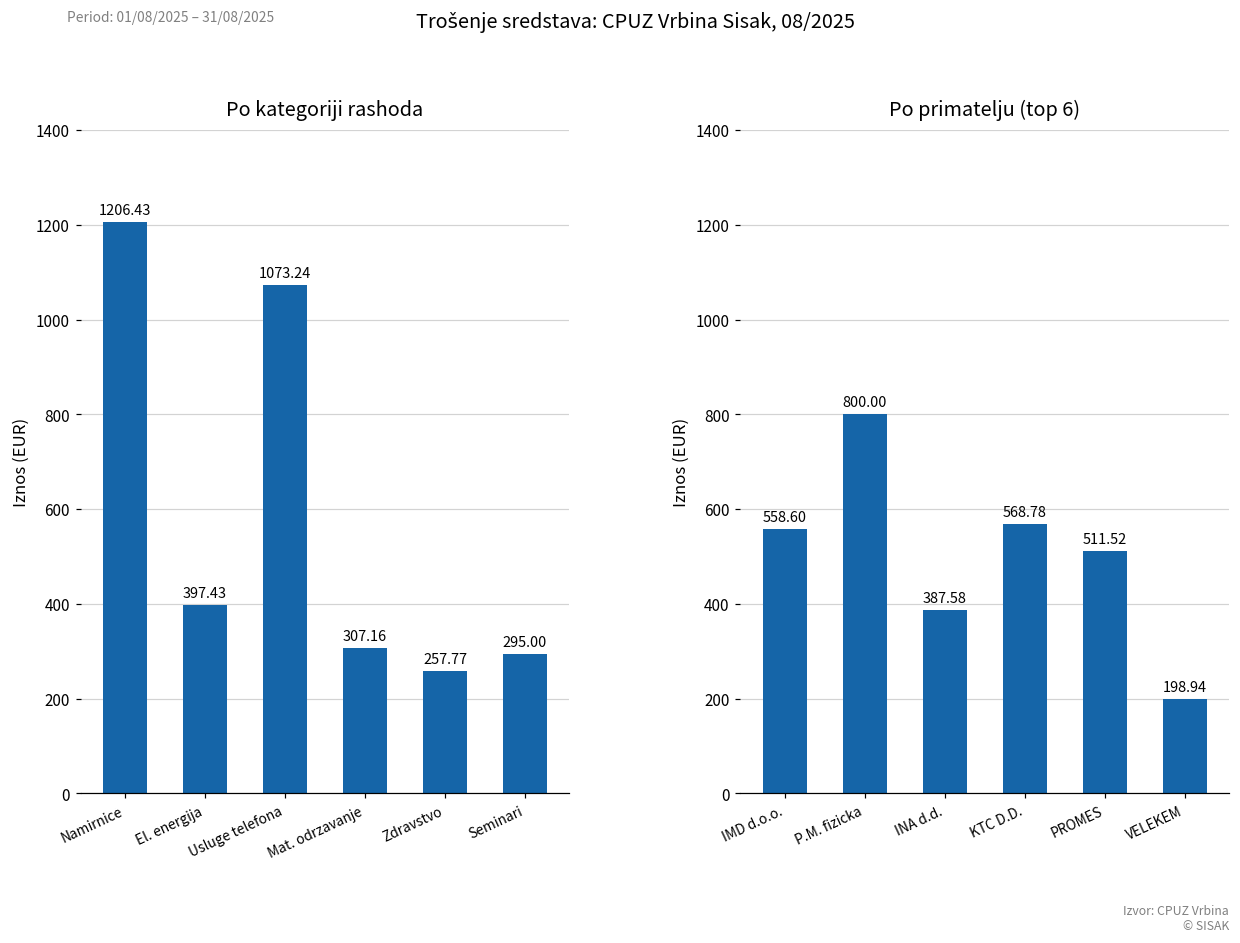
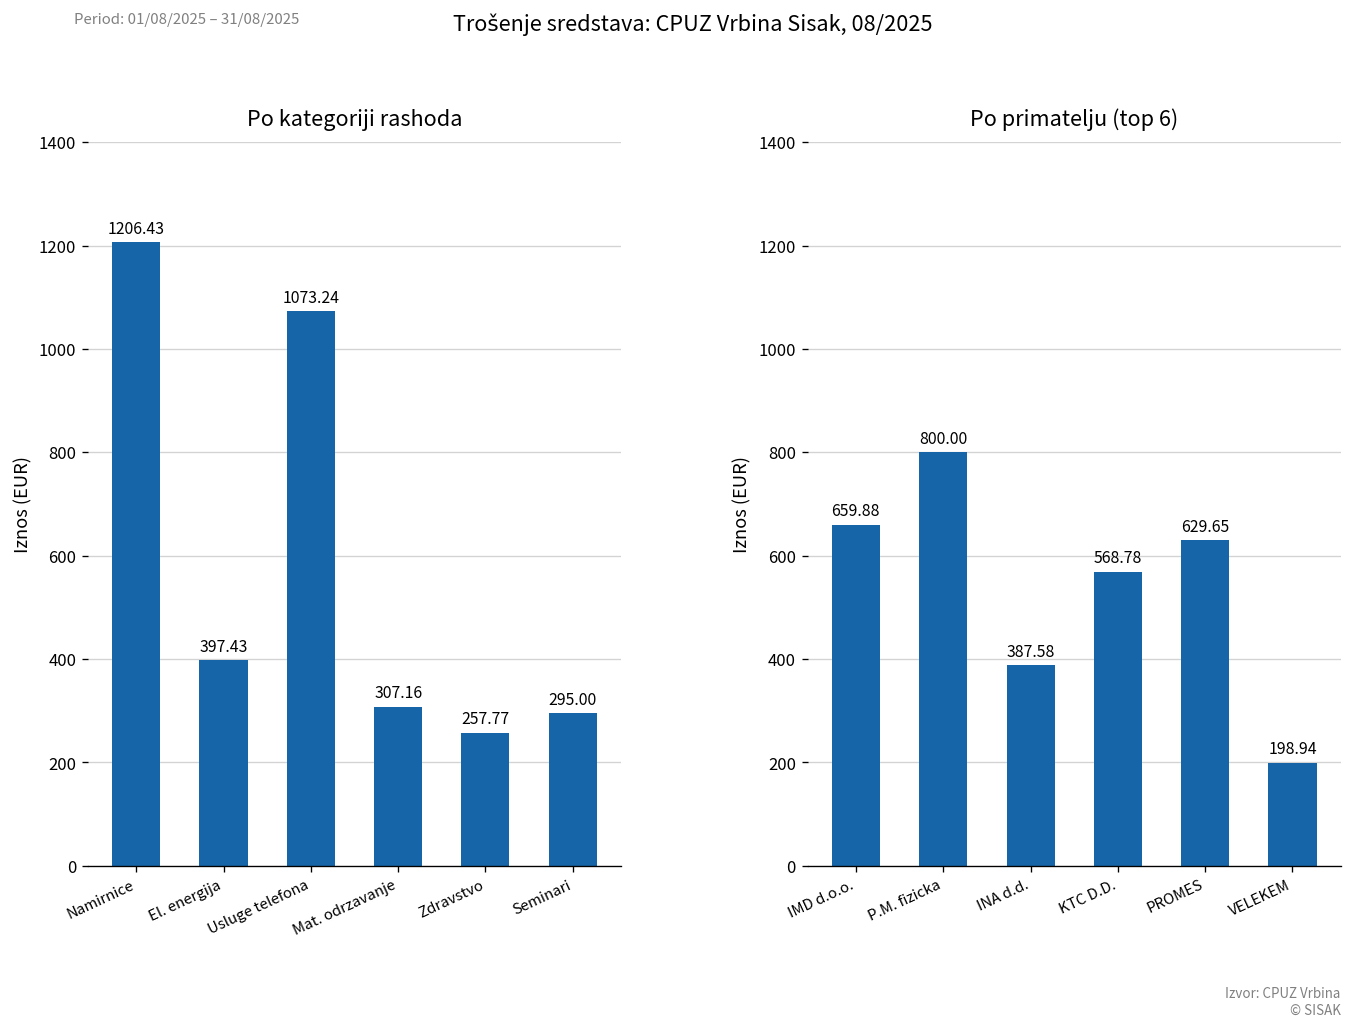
Po primatelju (top 6), IMD d.o.o.: 558.60 -> 659.88
Po primatelju (top 6), PROMES: 511.52 -> 629.65
